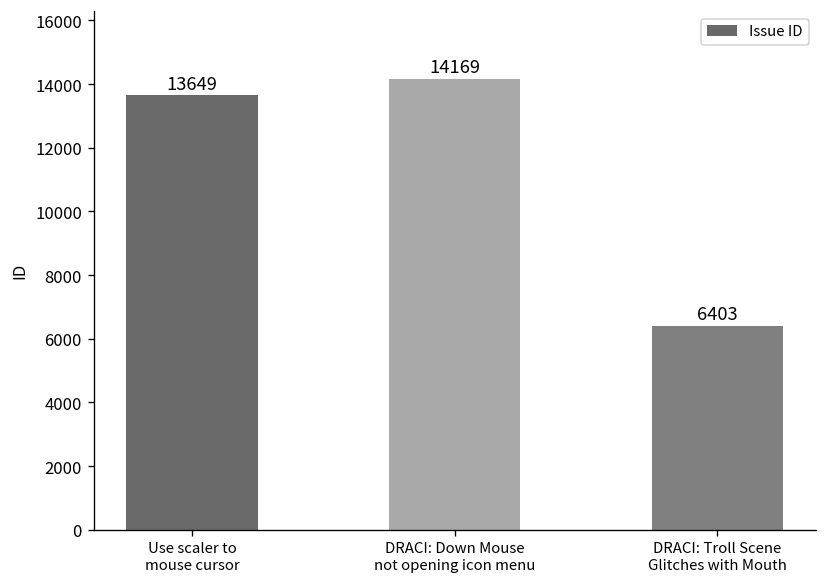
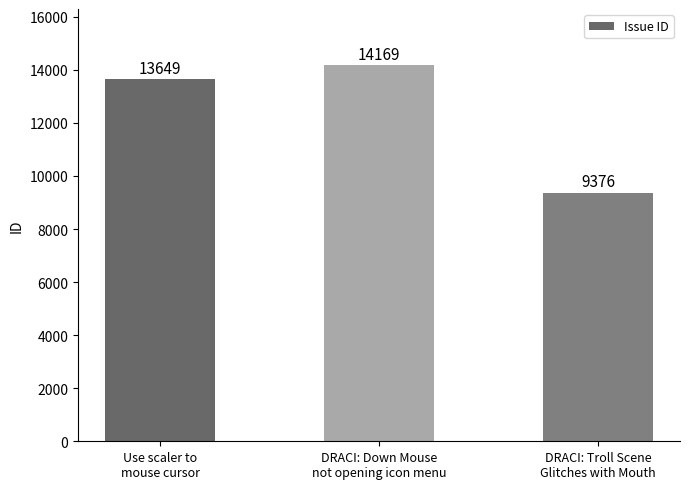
DRACI: Troll Scene Glitches with Mouth: 6403 -> 9376
